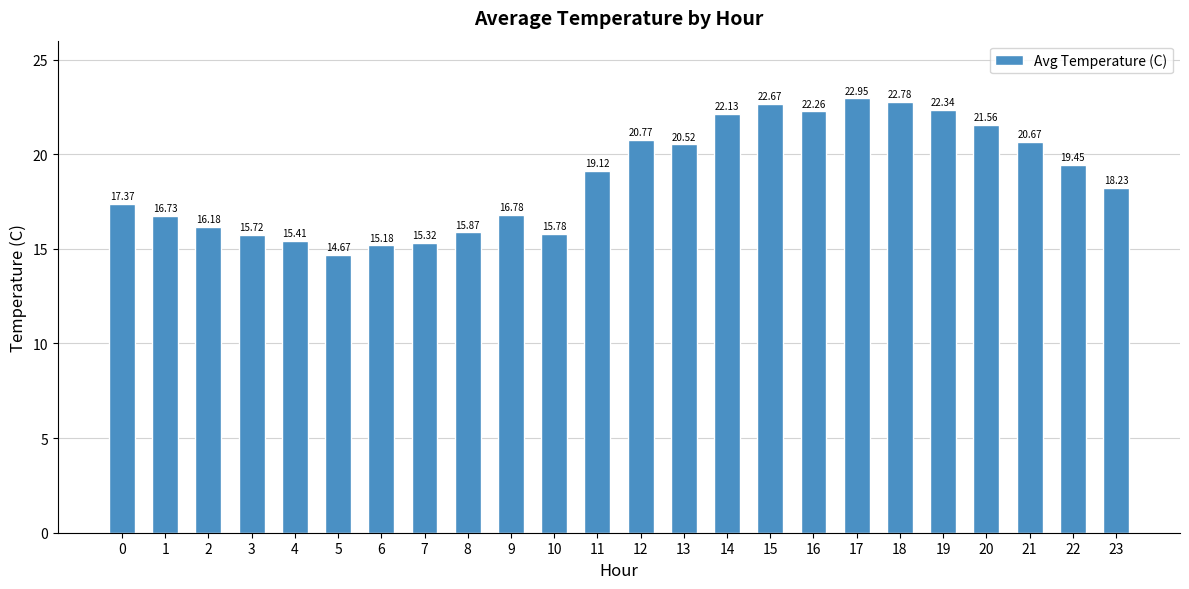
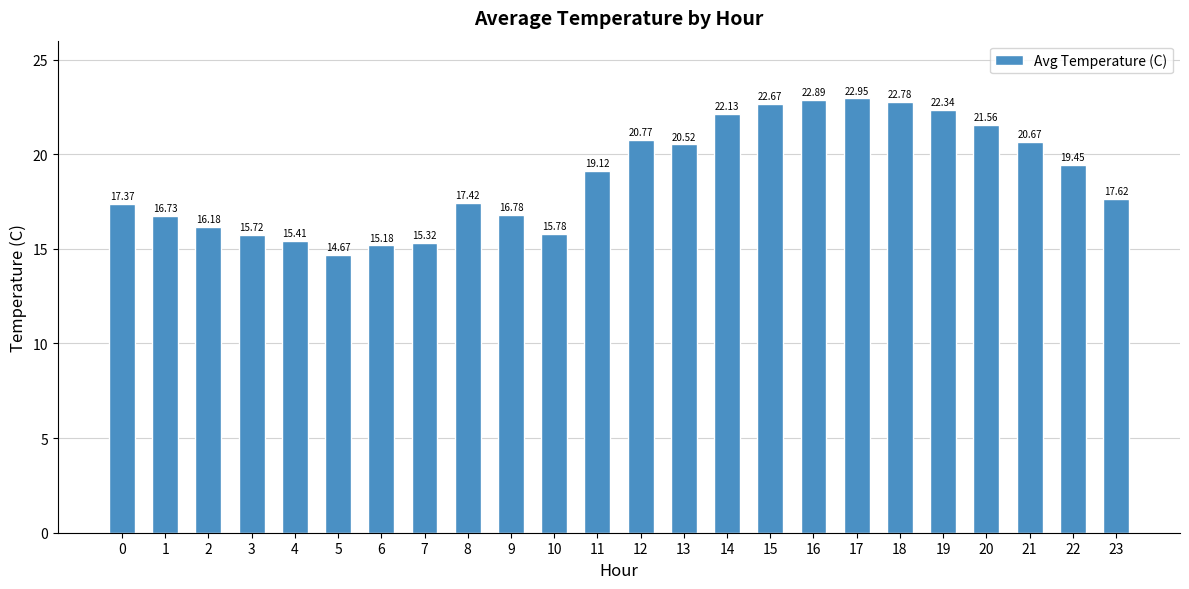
8: 15.87 -> 17.42
16: 22.26 -> 22.89
23: 18.23 -> 17.62
